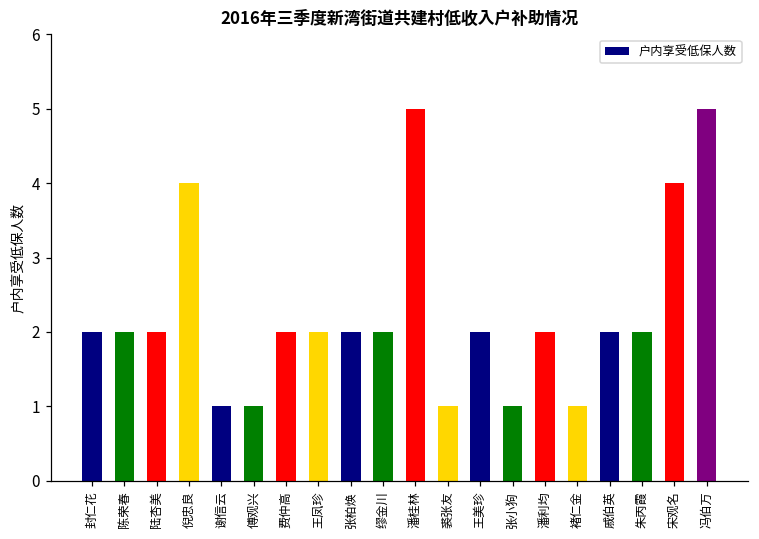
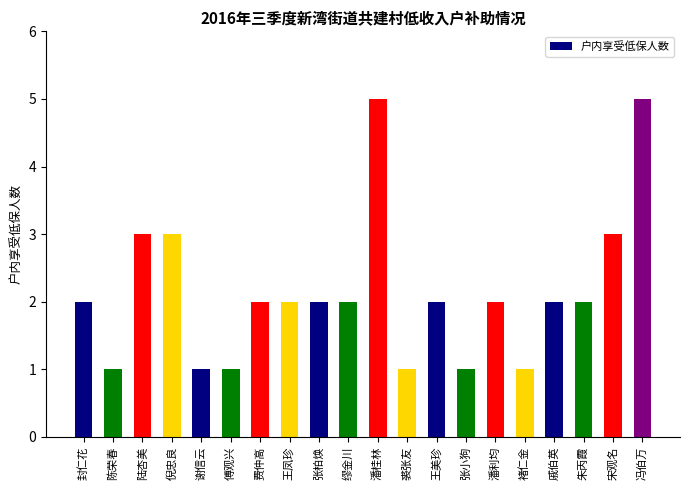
陈荣春: 2 -> 1
陆杏美: 2 -> 3
倪忠良: 4 -> 3
宋观名: 4 -> 3
